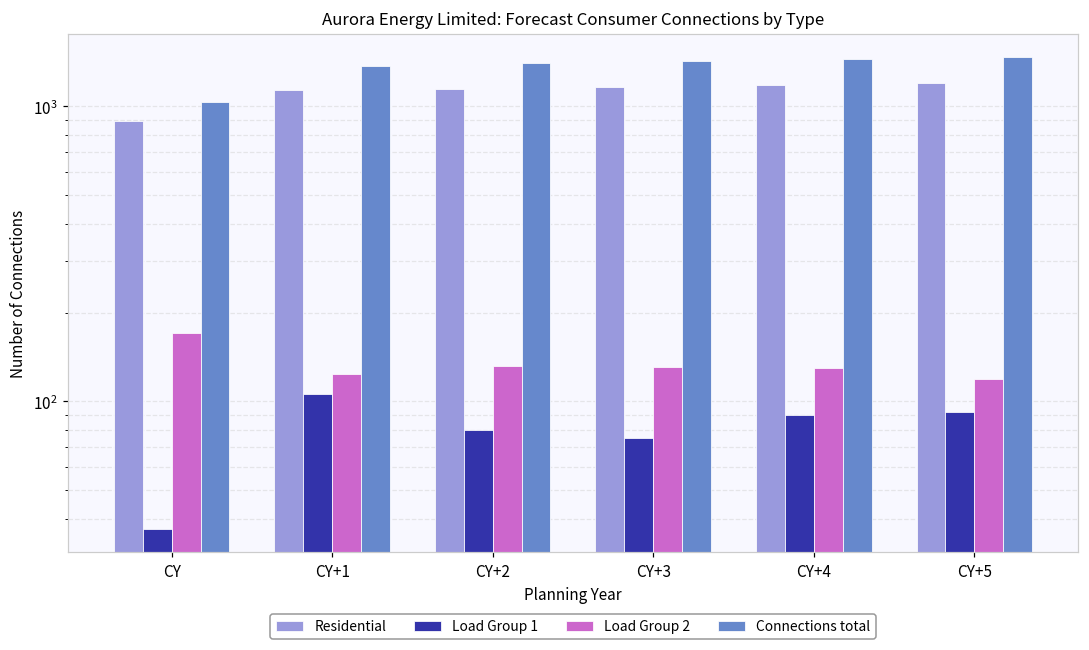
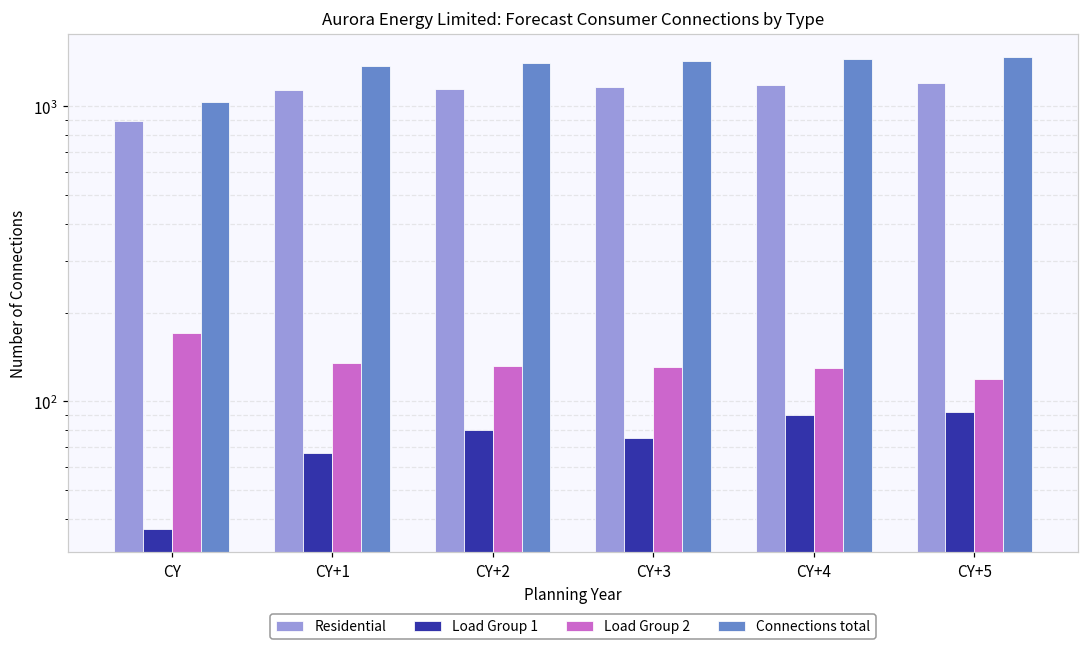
Load Group 1, CY+1: 106 -> 67
Load Group 2, CY+1: 120 -> 140
